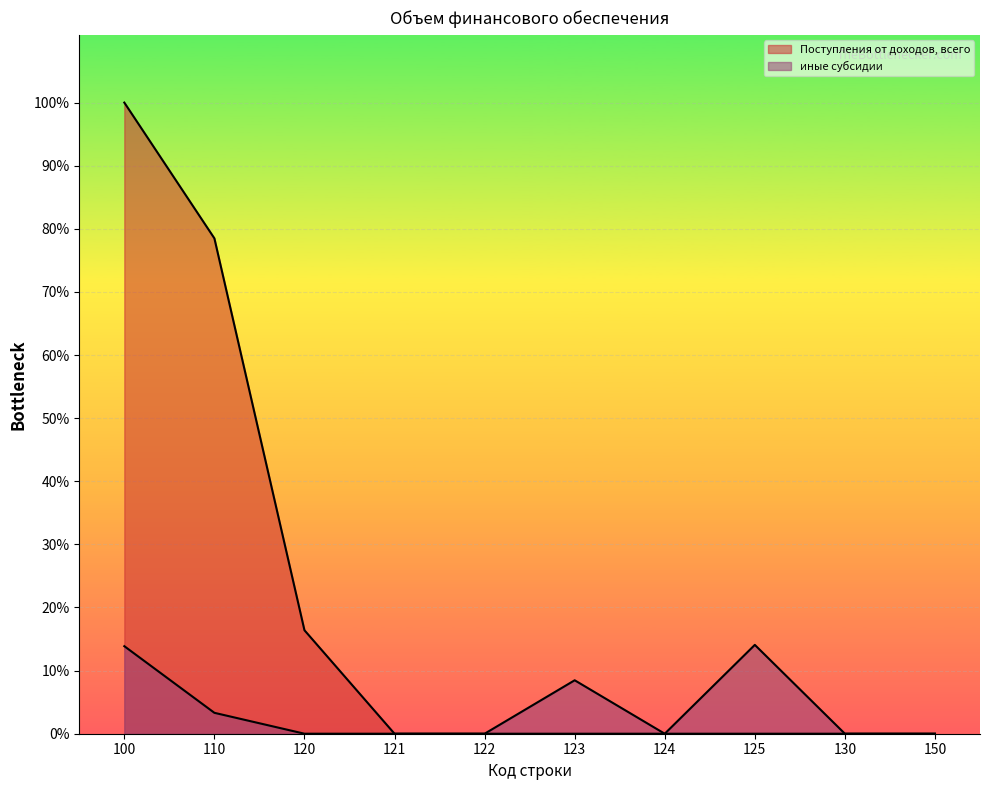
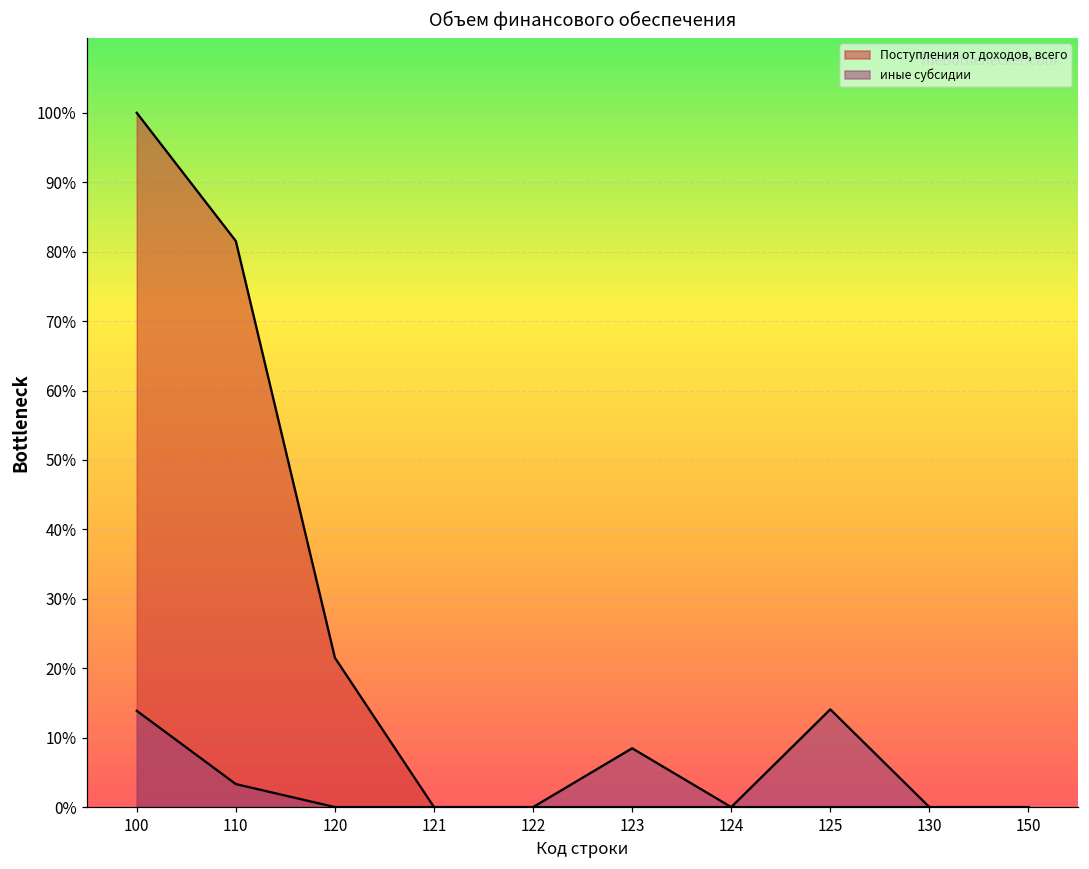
Поступления от доходов, всего, 110: 78% -> 82%
Поступления от доходов, всего, 120: 16% -> 22%
